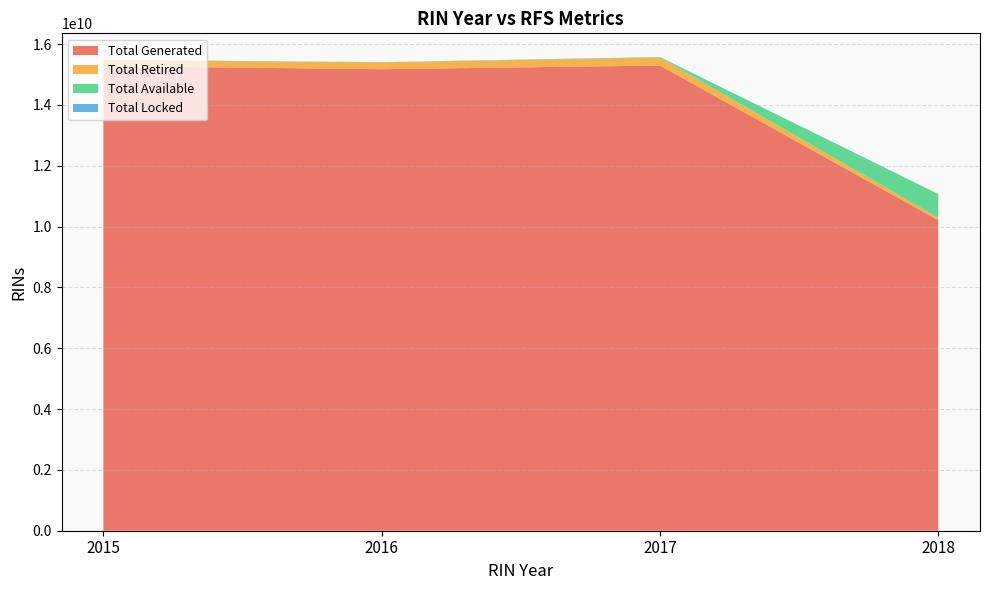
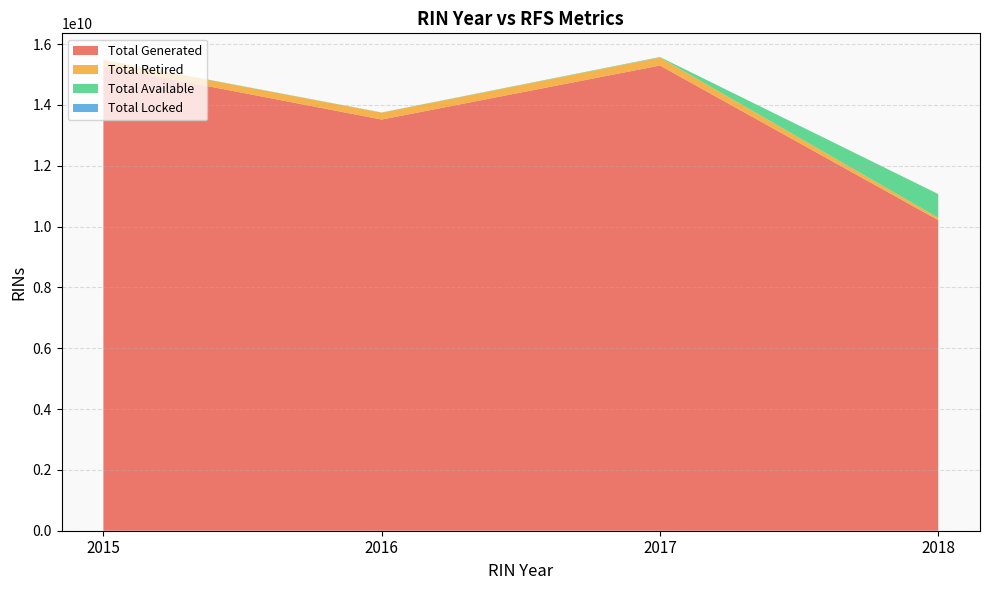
Total Generated, 2016: 15200000000 -> 13500000000
